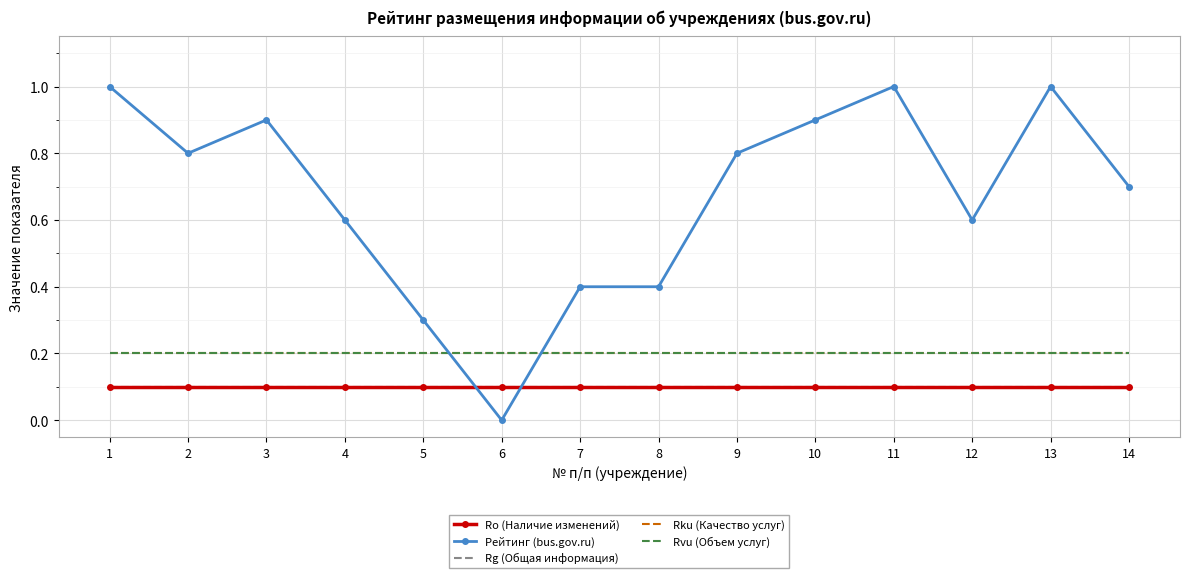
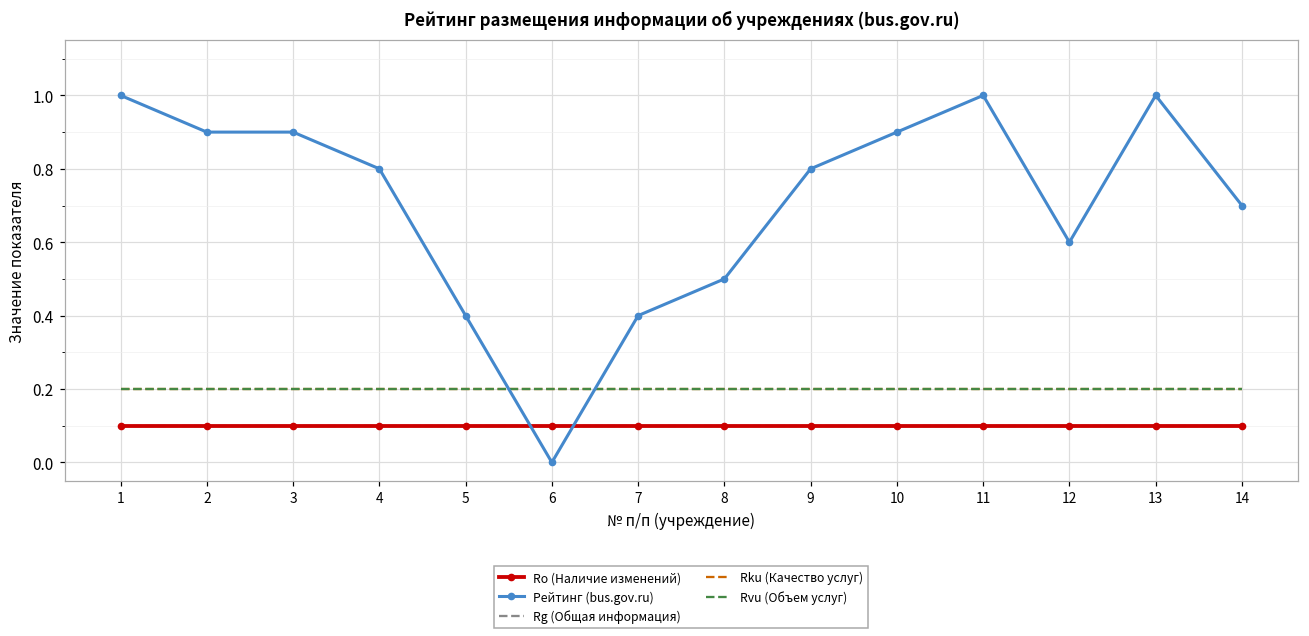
Рейтинг (bus.gov.ru), 2: 0.8 -> 0.9
Рейтинг (bus.gov.ru), 4: 0.6 -> 0.8
Рейтинг (bus.gov.ru), 5: 0.3 -> 0.4
Рейтинг (bus.gov.ru), 8: 0.4 -> 0.5
